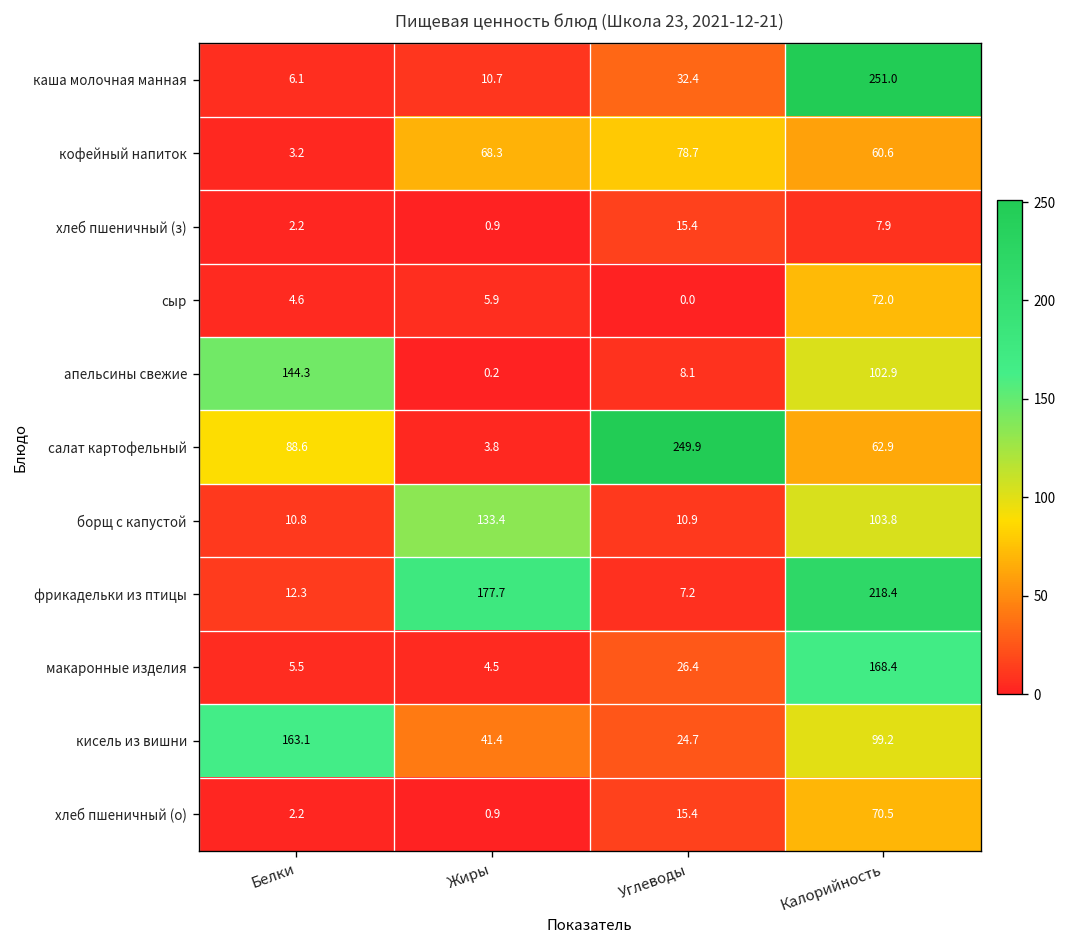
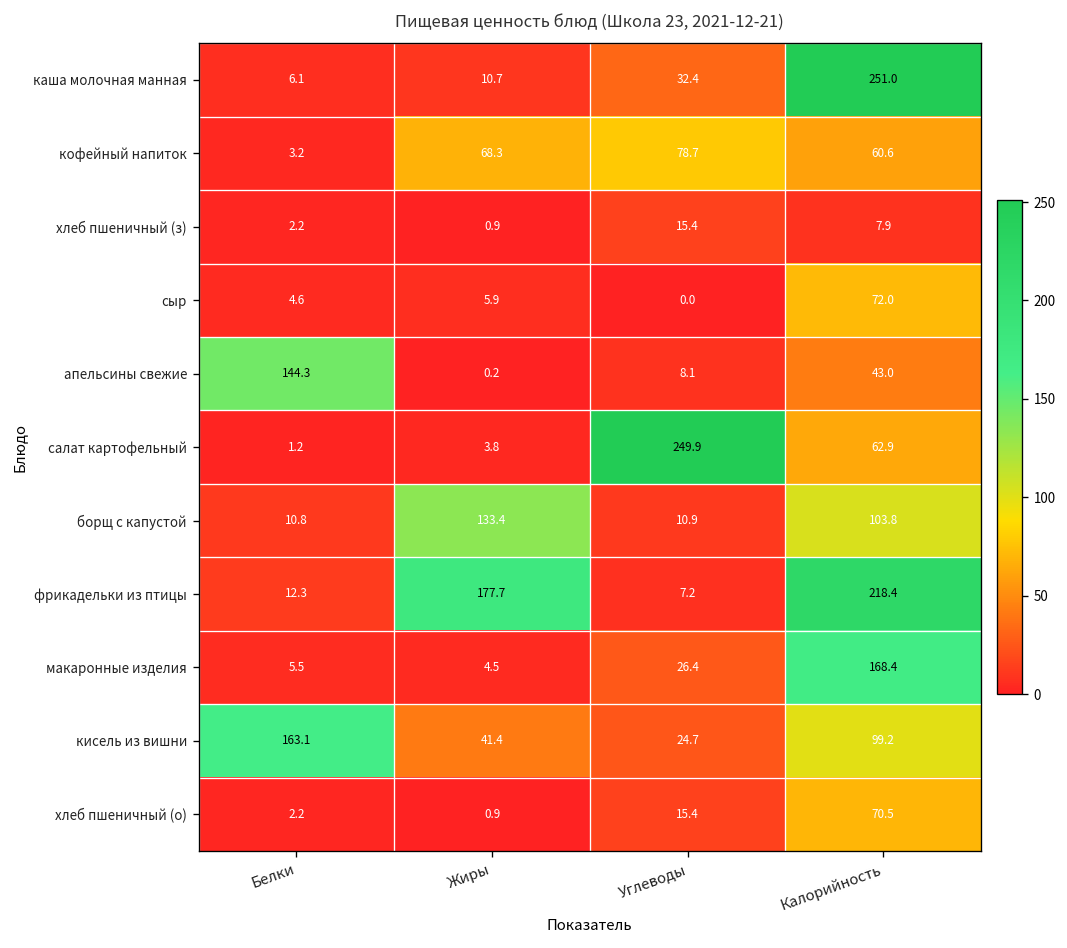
апельсины свежие, Калорийность: 102.9 -> 43.0
салат картофельный, Белки: 88.6 -> 1.2
